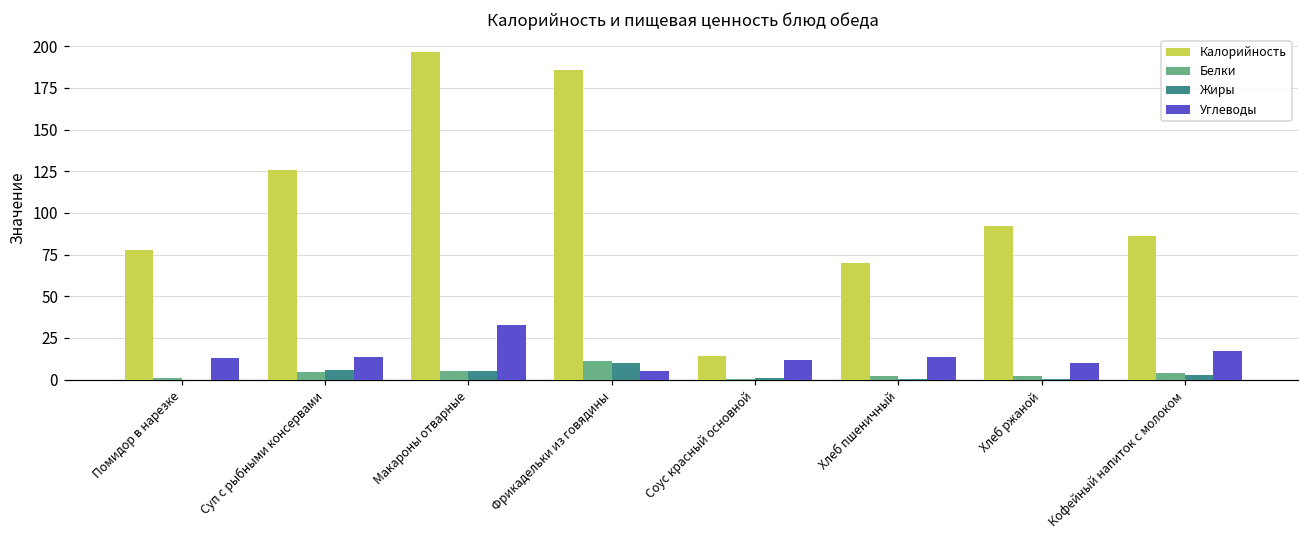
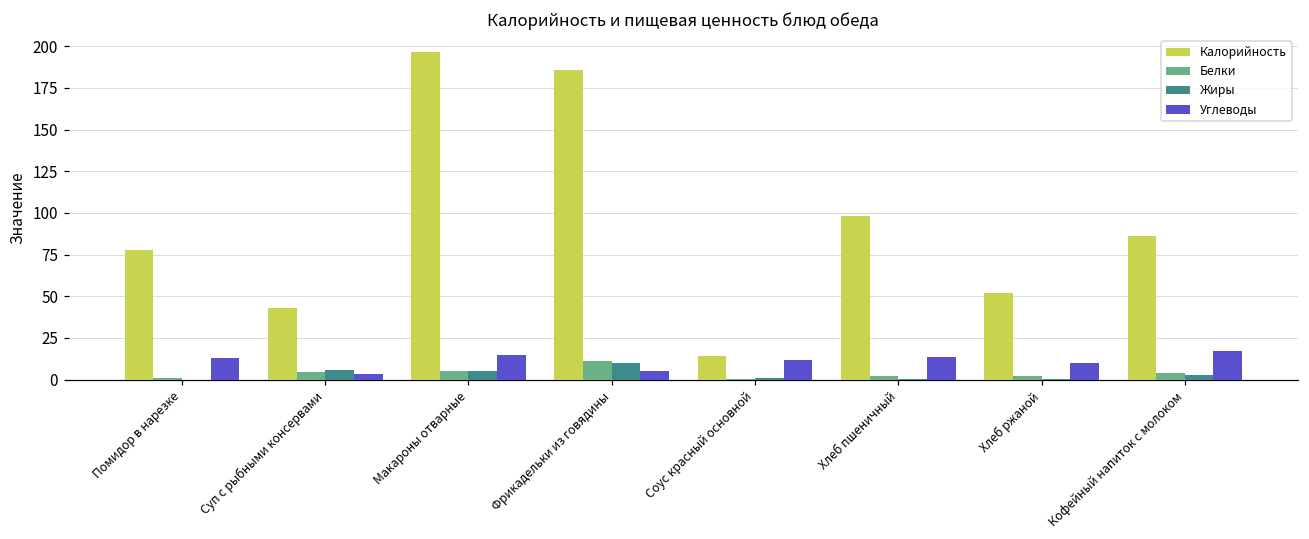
Калорийность, Суп с рыбными консервами: 126 -> 43
Углеводы, Суп с рыбными консервами: 14 -> 3
Углеводы, Макароны отварные: 33 -> 15
Калорийность, Хлеб пшеничный: 70 -> 98
Калорийность, Хлеб ржаной: 92 -> 52
